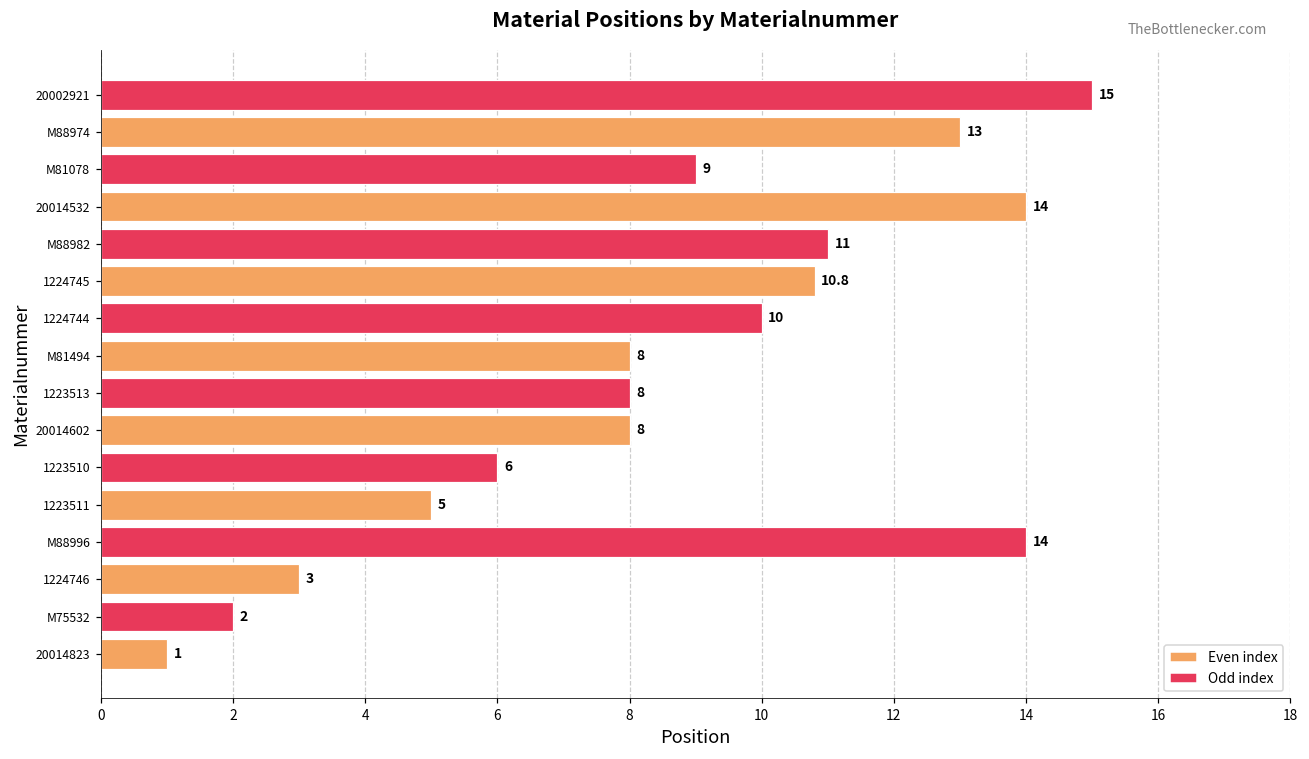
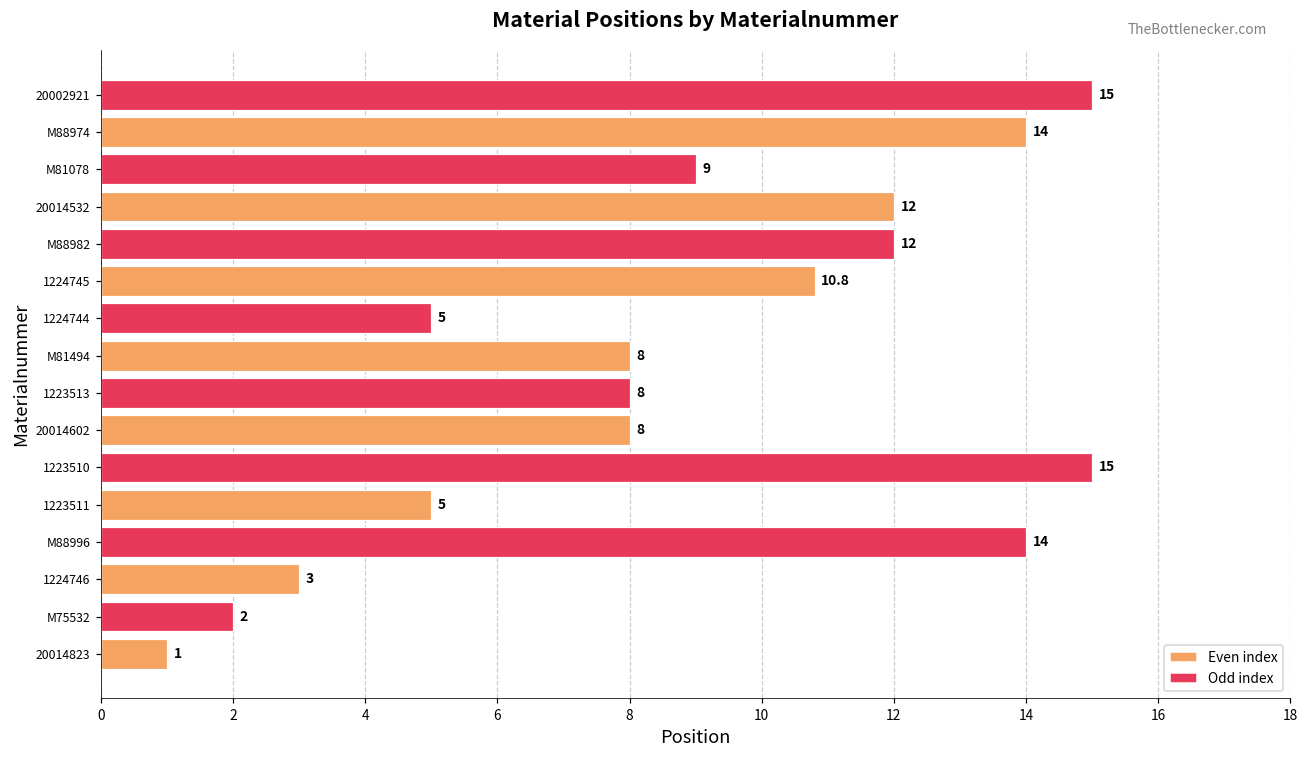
M88974: 13 -> 14
20014532: 14 -> 12
M88982: 11 -> 12
1224744: 10 -> 5
1223510: 6 -> 15
